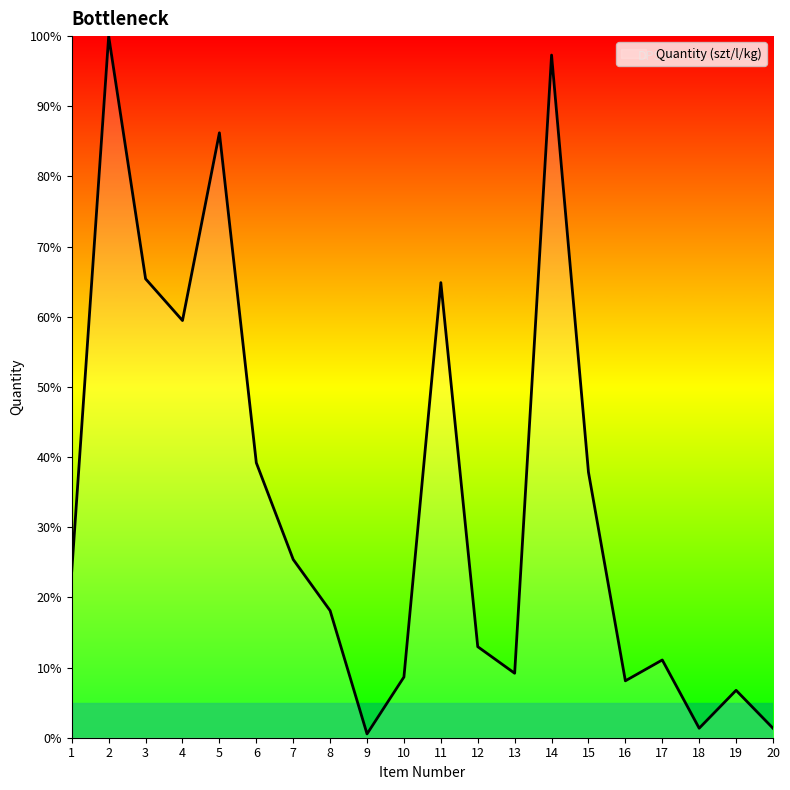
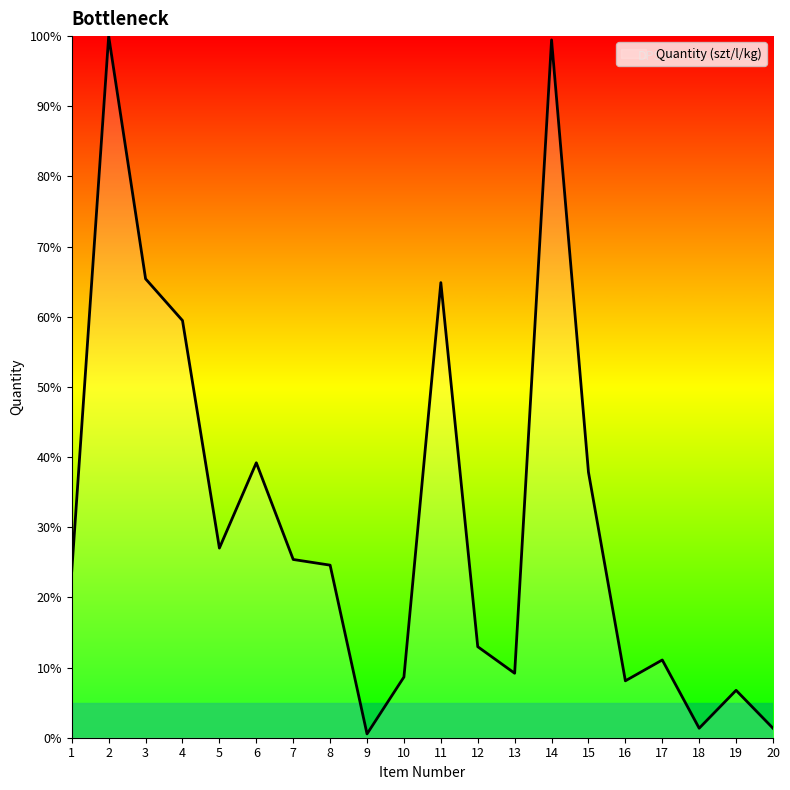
5: 86% -> 27%
8: 18% -> 25%
14: 97% -> 99%
